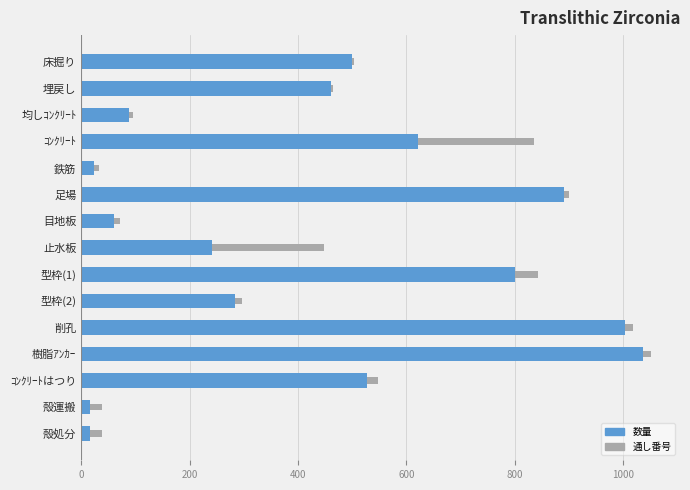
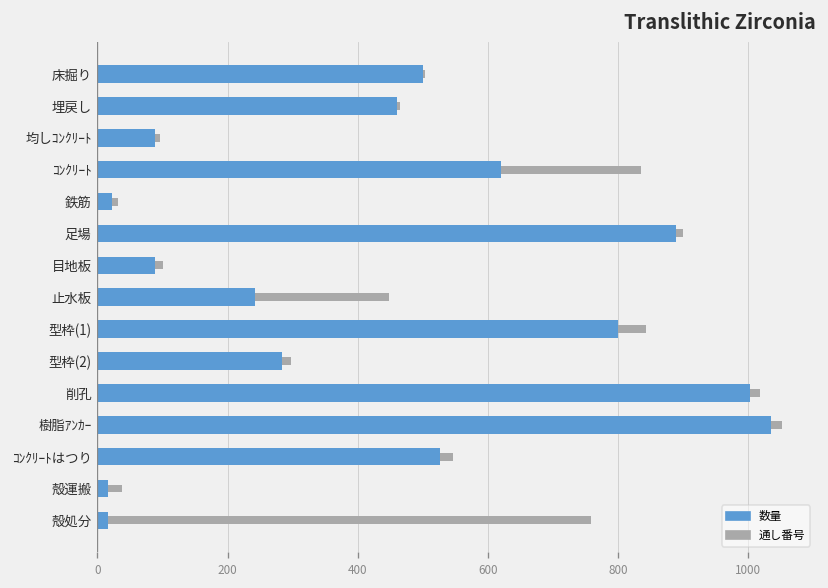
数量, 目地板: 60 -> 90
通し番号, 殻処分: 20 -> 740
